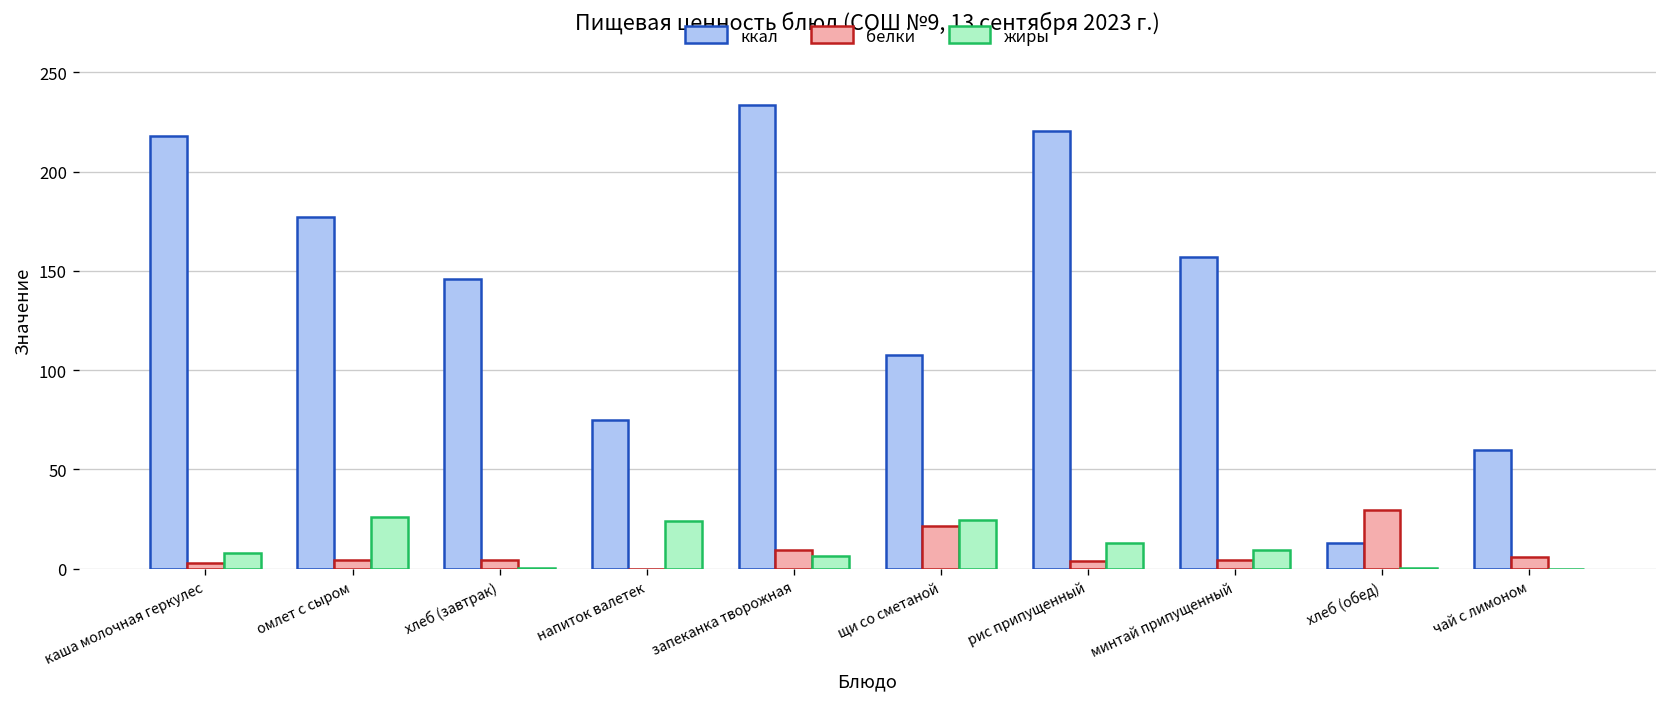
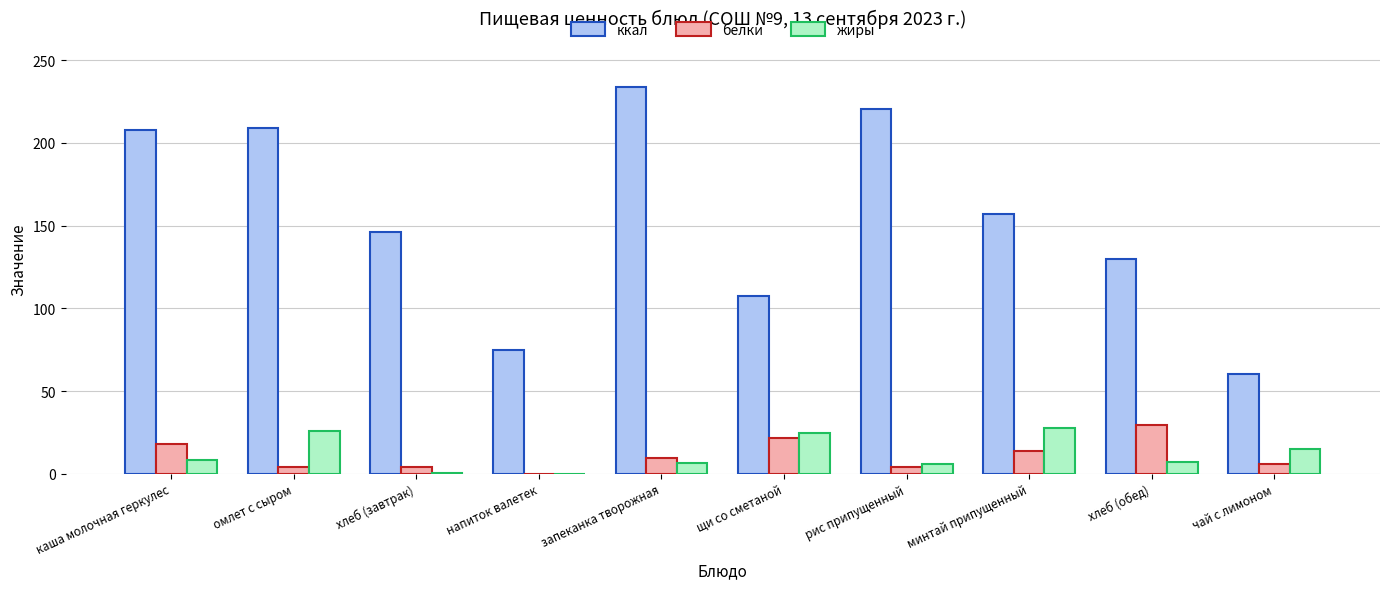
ккал, каша молочная геркулес: 218 -> 208
белки, каша молочная геркулес: 3 -> 18
ккал, омлет с сыром: 177 -> 209
жиры, напиток валетек: 24 -> 0
жиры, рис припущенный: 13 -> 6
белки, минтай припущенный: 5 -> 14
жиры, минтай припущенный: 9 -> 28
ккал, хлеб (обед): 13 -> 130
жиры, хлеб (обед): 1 -> 7
жиры, чай с лимоном: 0 -> 15
